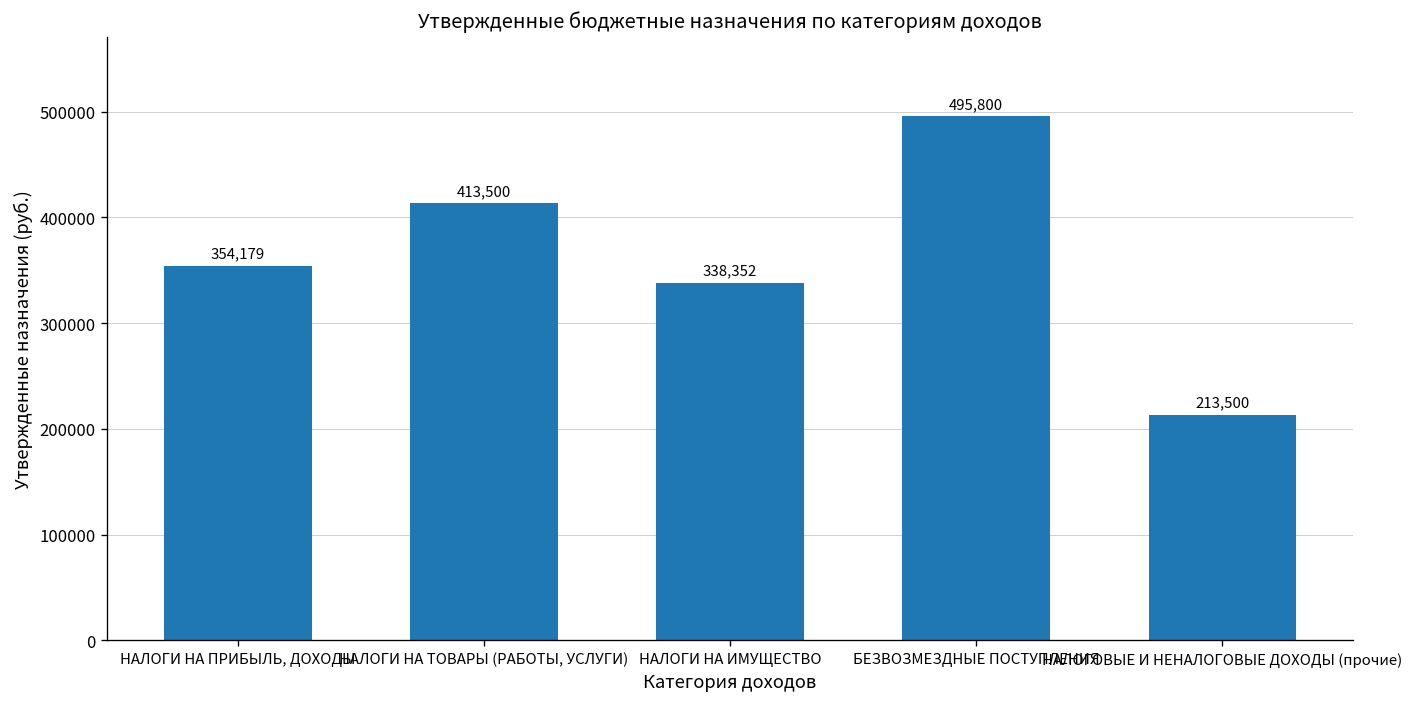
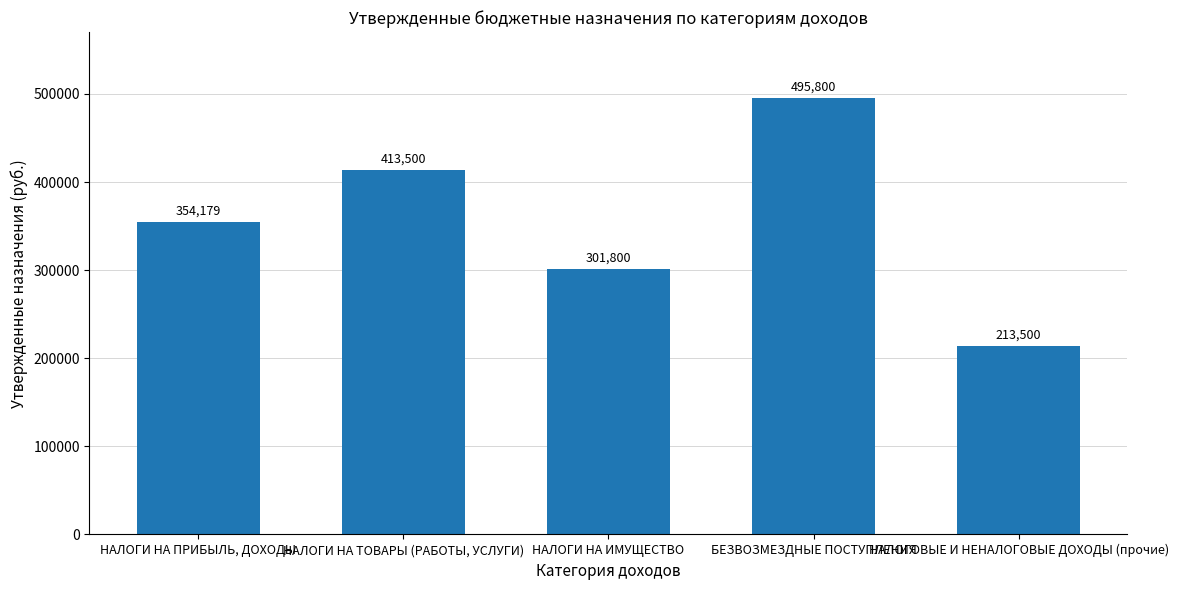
НАЛОГИ НА ИМУЩЕСТВО: 338,352 -> 301,800
